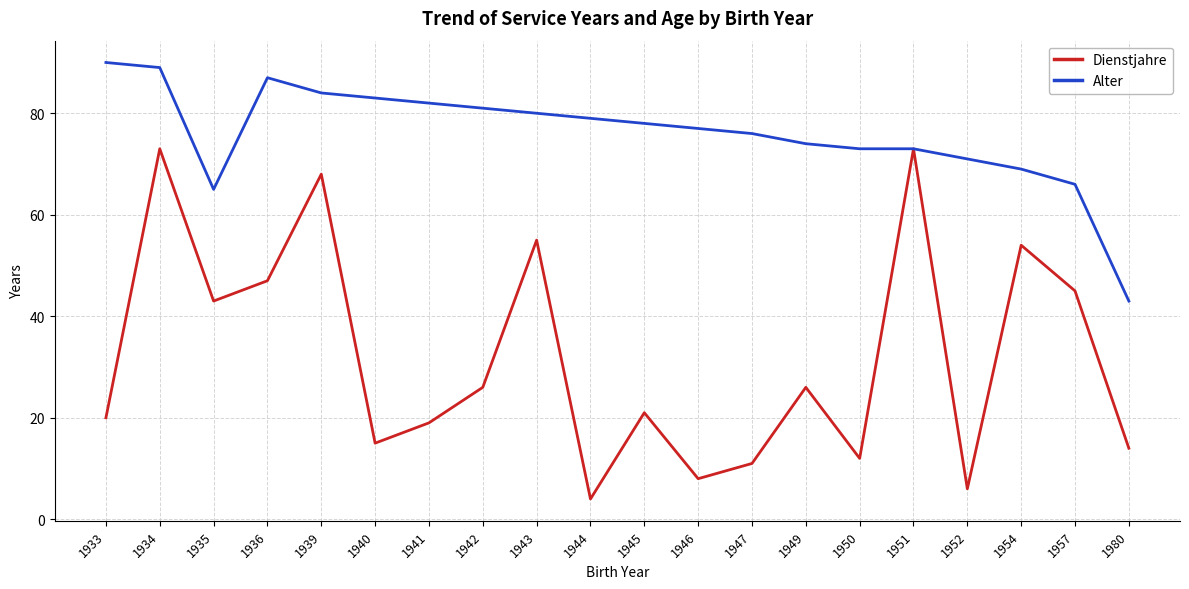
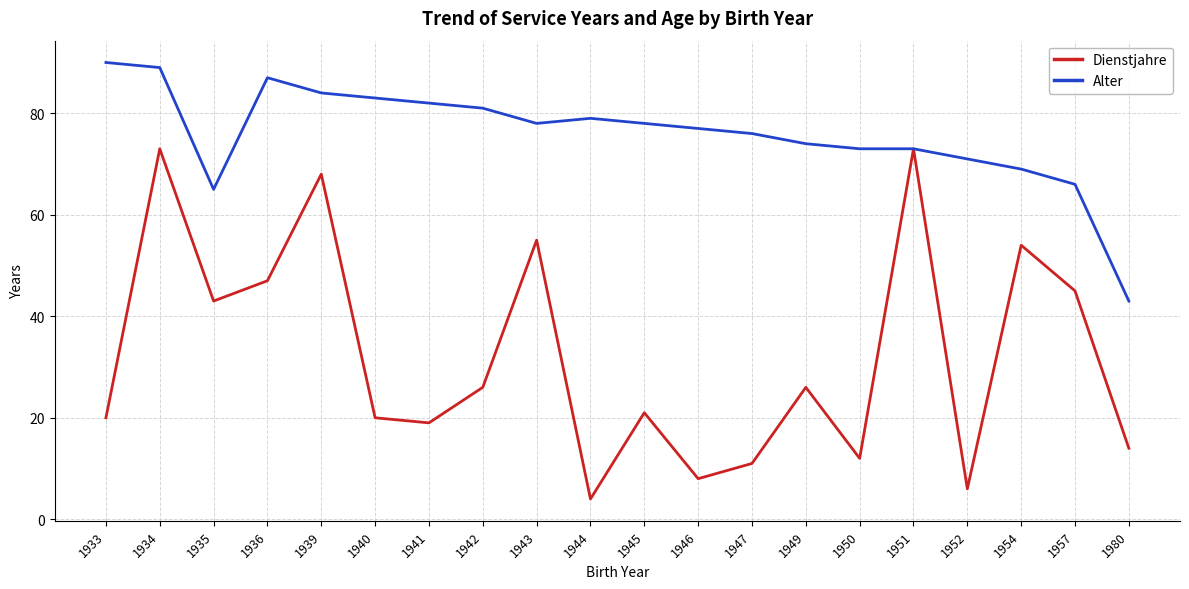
Dienstjahre, 1940: 15 -> 20
Alter, 1943: 80 -> 78
